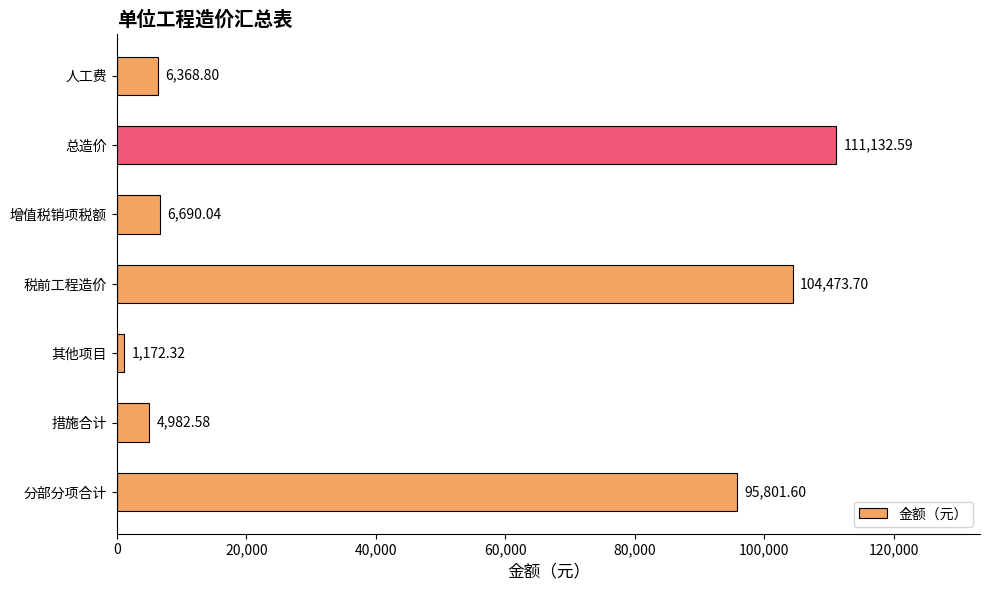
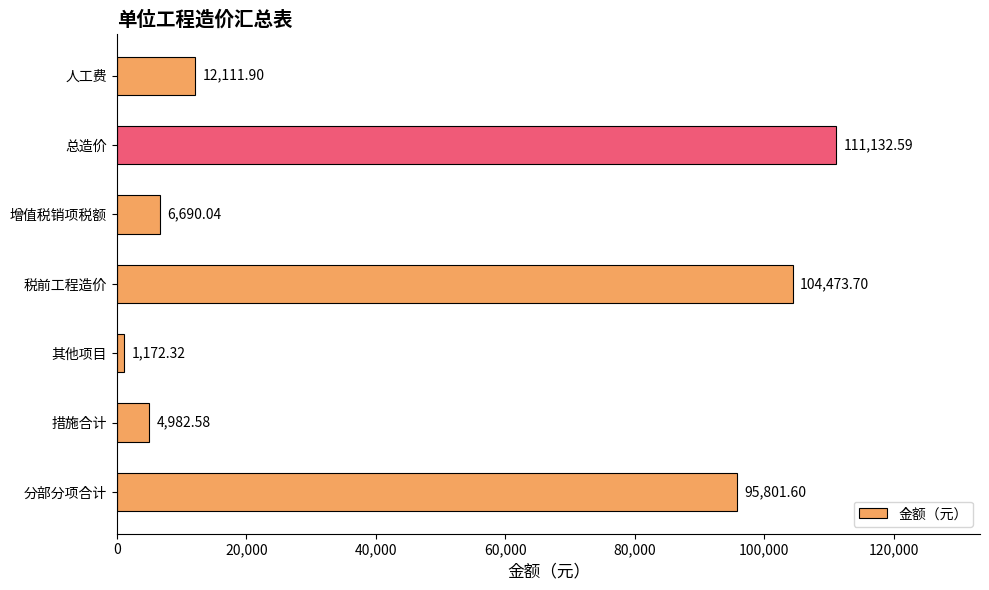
人工费: 6,368.80 -> 12,111.90
